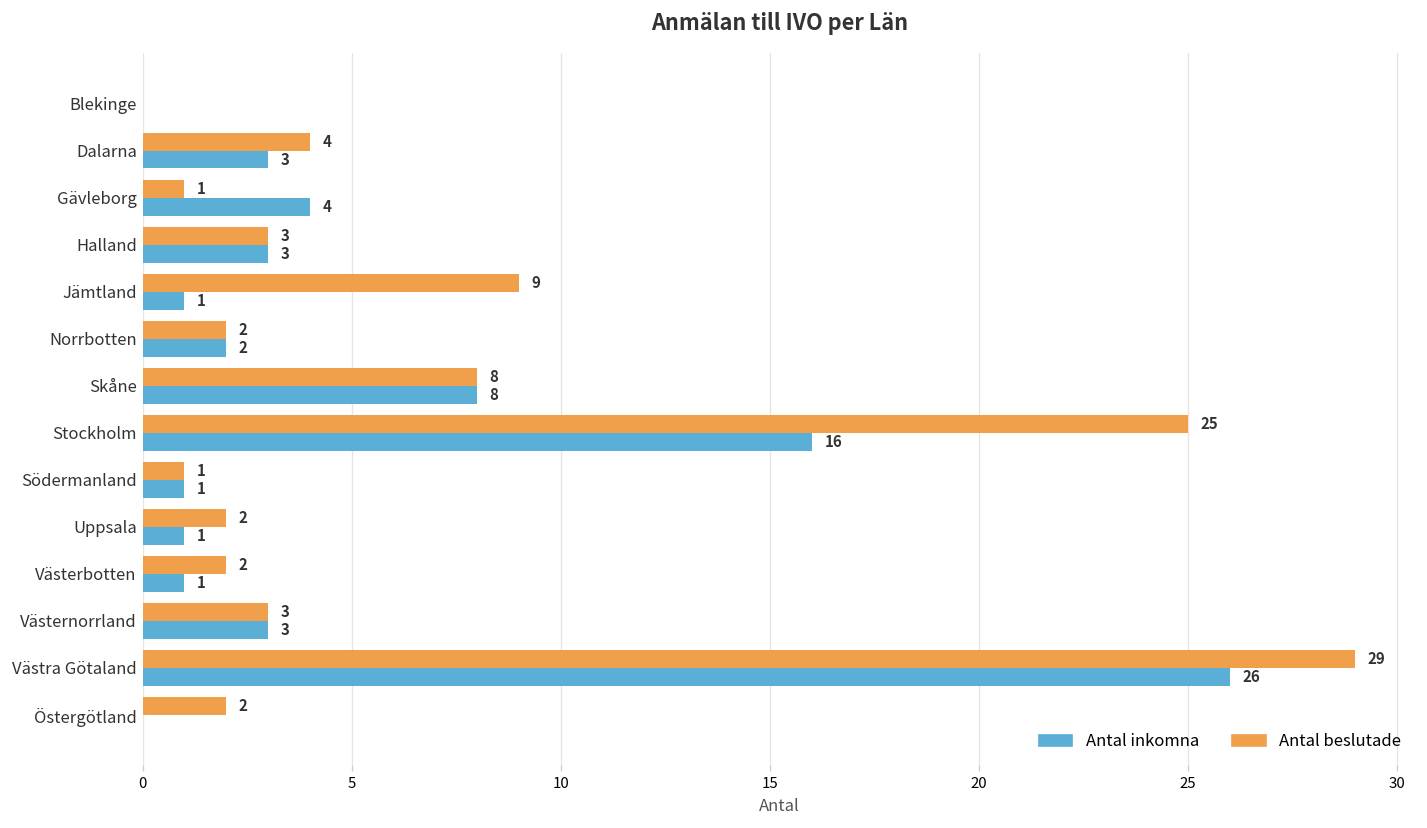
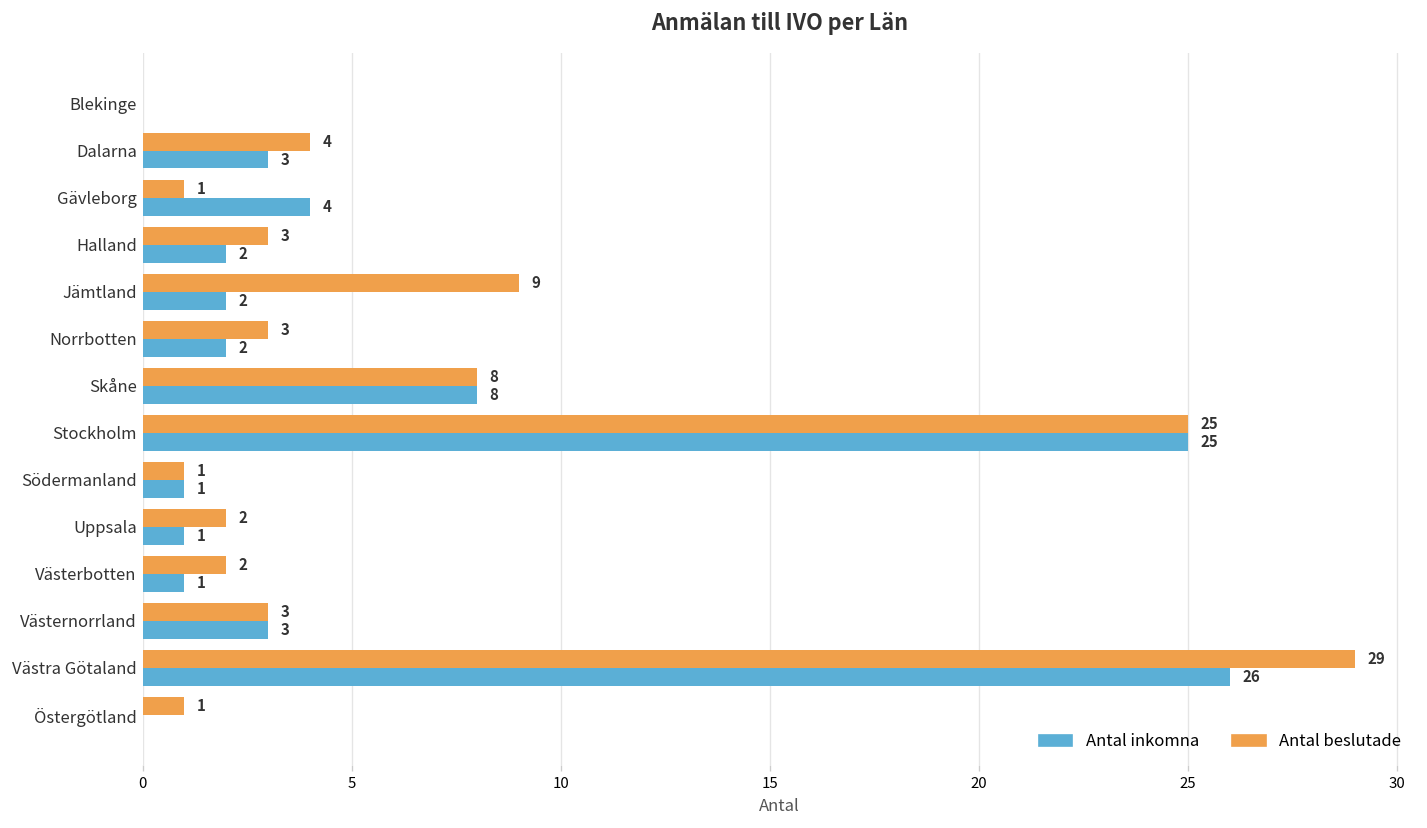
Antal inkomna, Halland: 3 -> 2
Antal inkomna, Jämtland: 1 -> 2
Antal beslutade, Norrbotten: 2 -> 3
Antal inkomna, Stockholm: 16 -> 25
Antal beslutade, Östergötland: 2 -> 1
